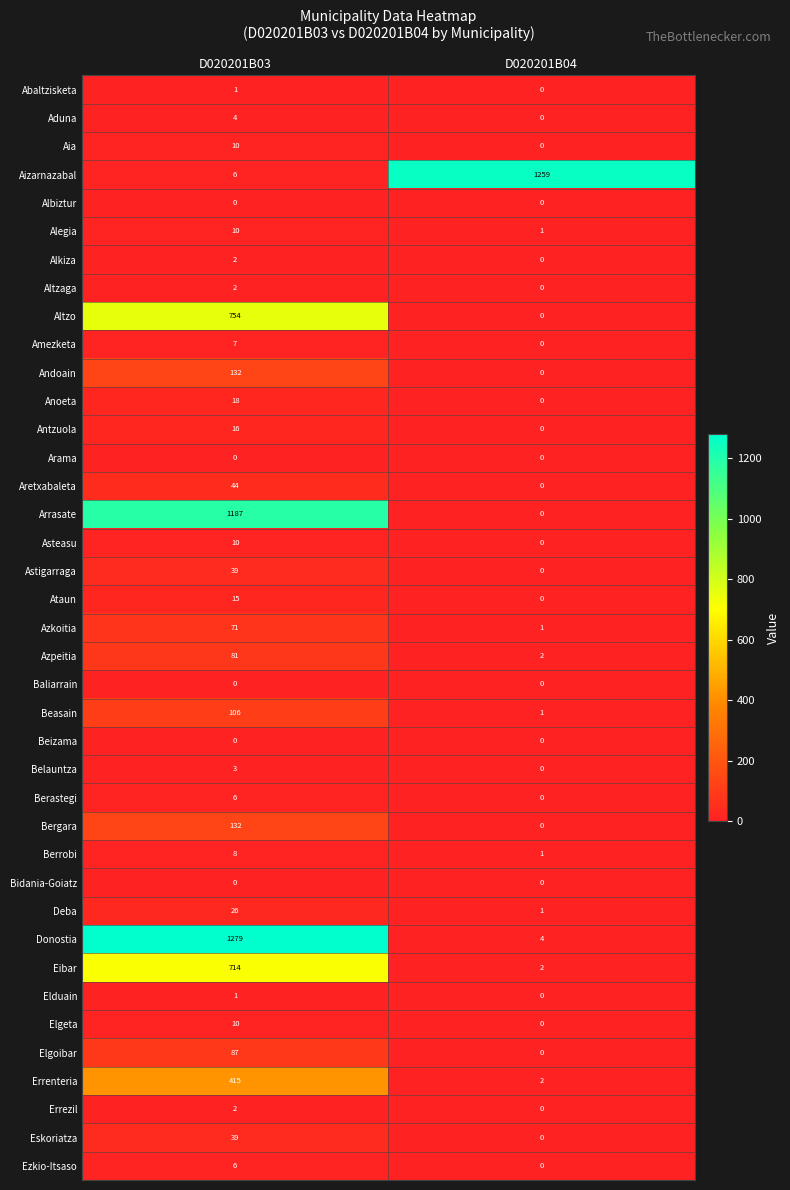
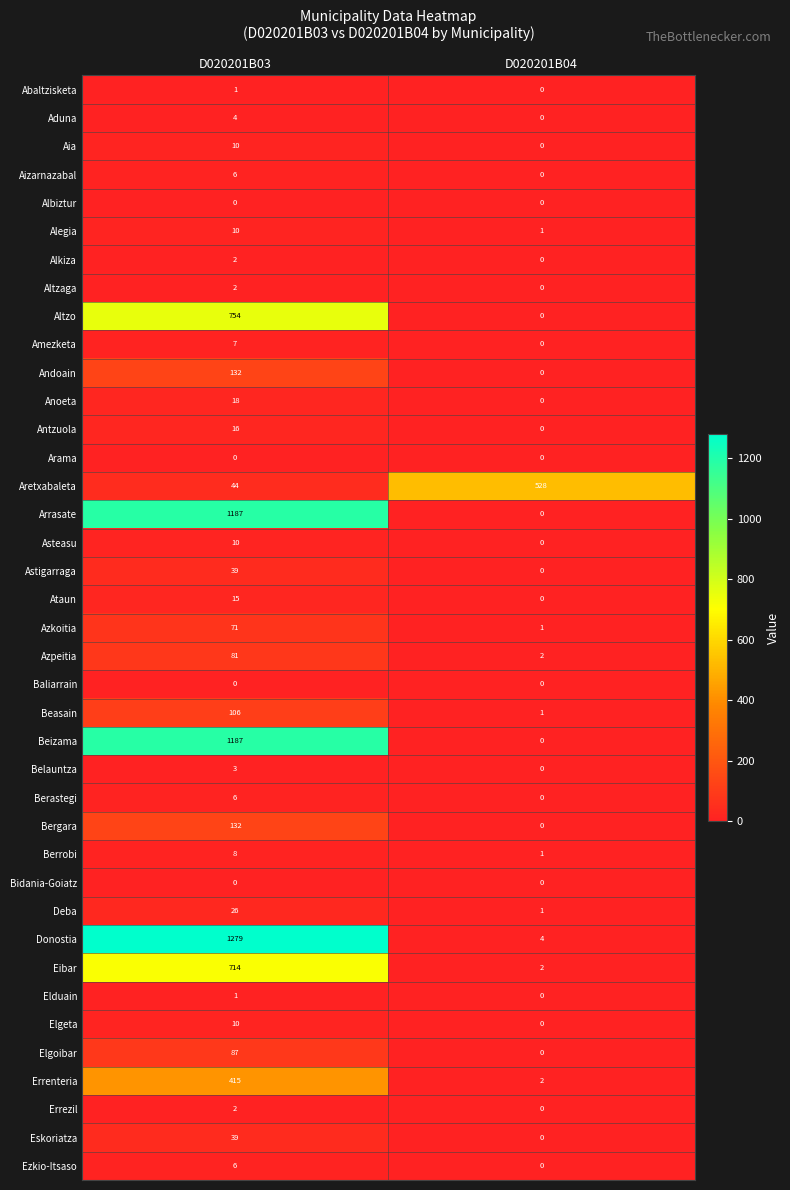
Aizarnazabal, D020201B04: 1259 -> 0
Aretxabaleta, D020201B04: 0 -> 528
Beizama, D020201B03: 0 -> 1187
